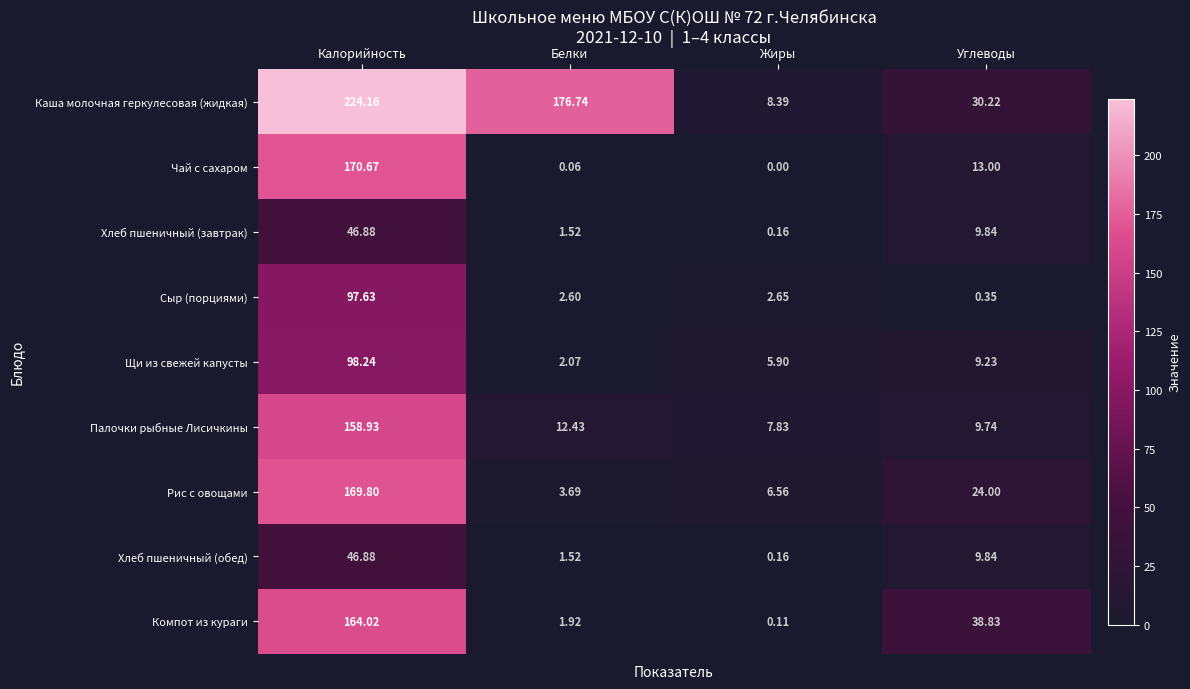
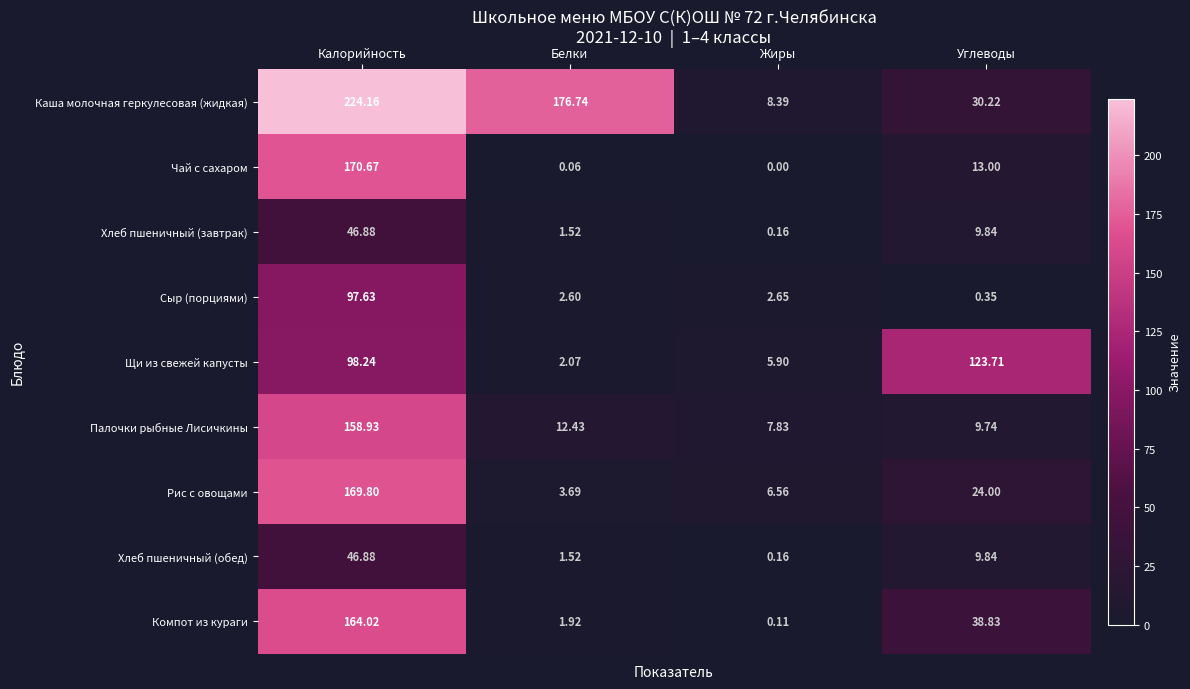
Щи из свежей капусты, Углеводы: 9.23 -> 123.71
